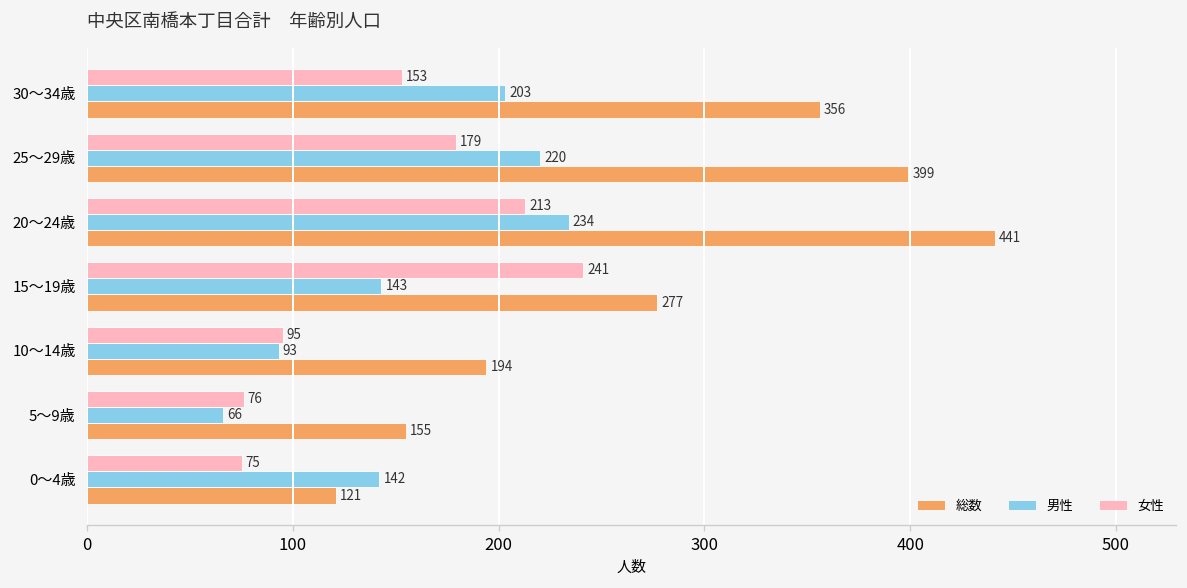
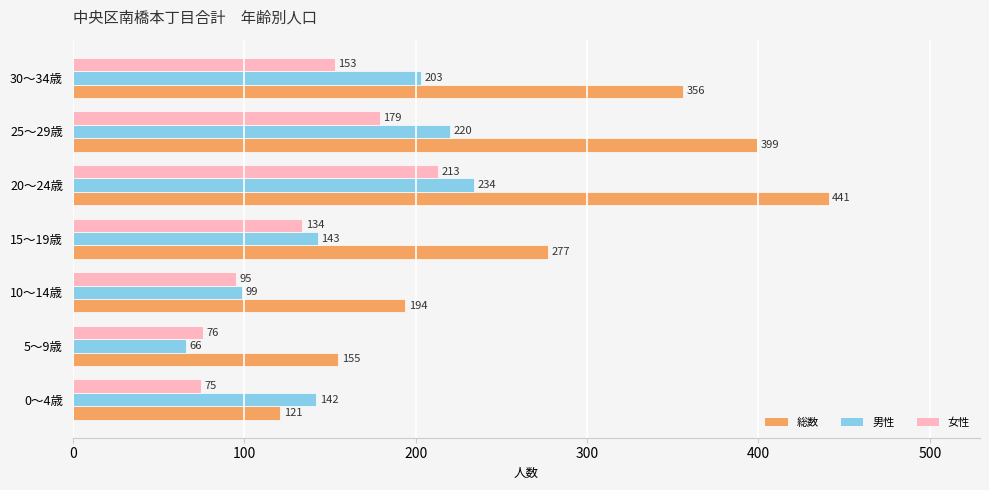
女性, 15～19歳: 241 -> 134
男性, 10～14歳: 93 -> 99
